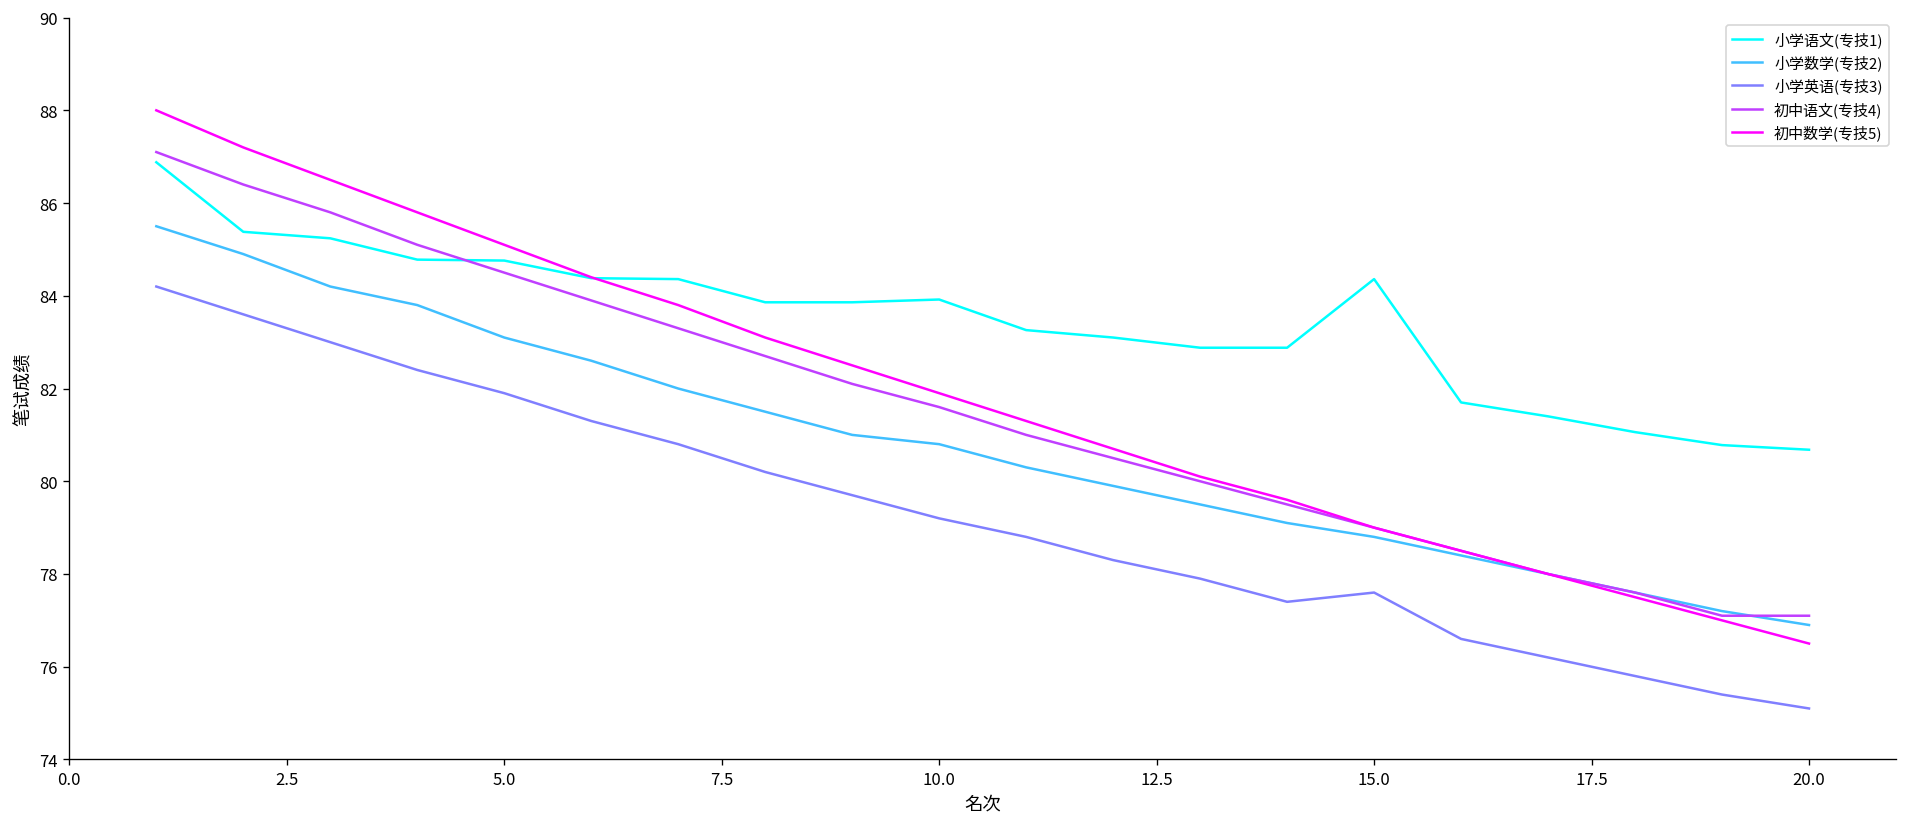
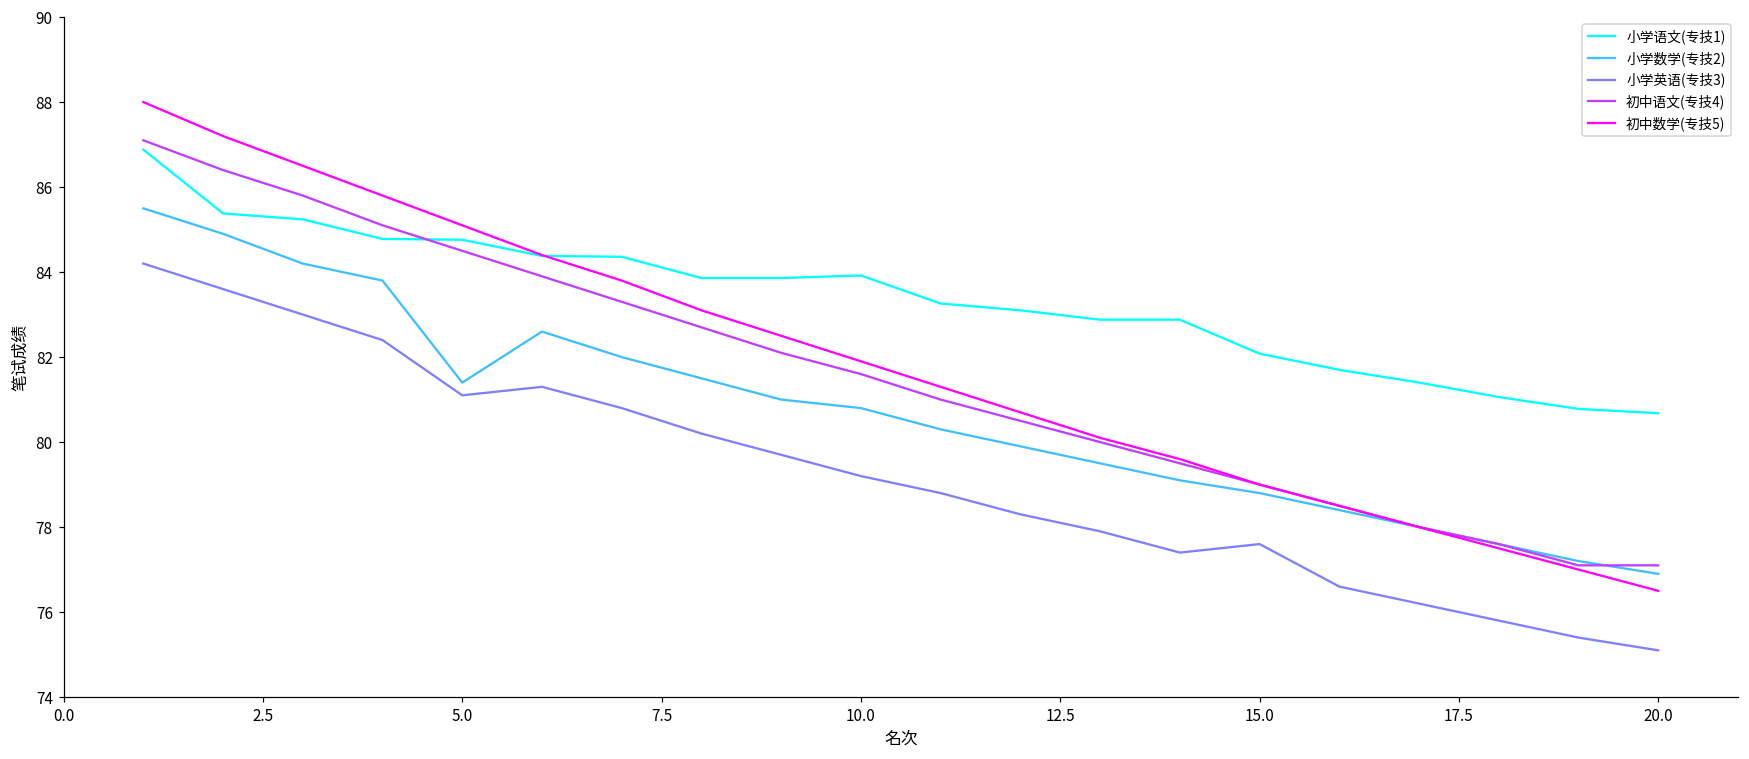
小学数学(专技2), 5.0: 83.1 -> 81.4
小学英语(专技3), 5.0: 81.9 -> 81.1
小学语文(专技1), 15.0: 84.4 -> 82.1
